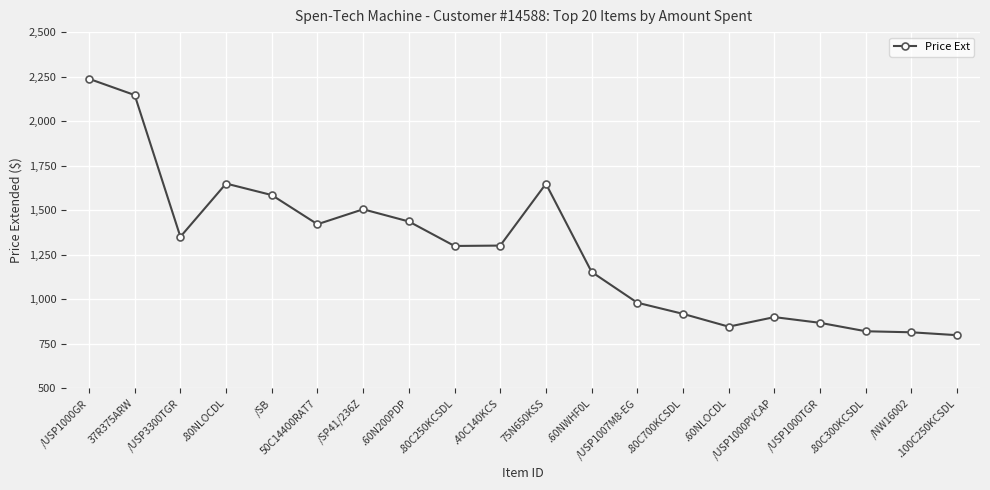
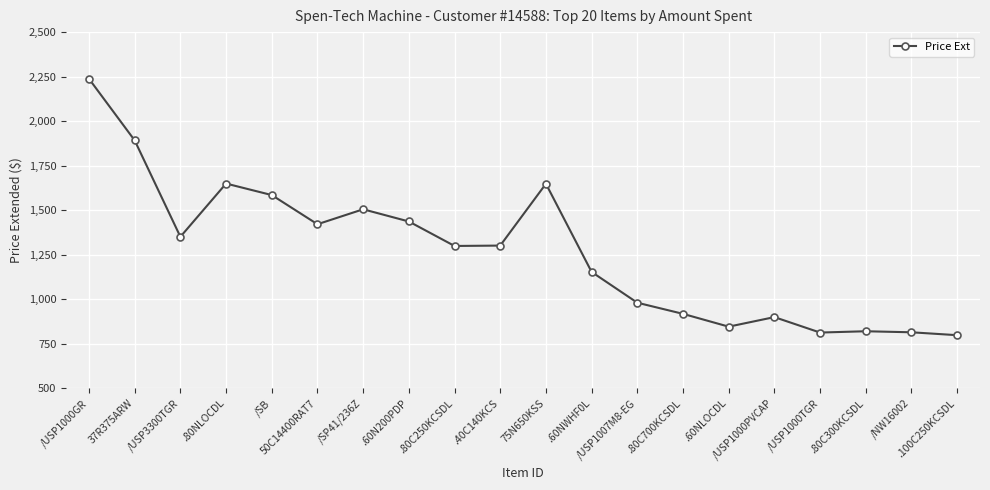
37R375ARW: 2,150 -> 1,890
/USP1000TGR: 870 -> 810
